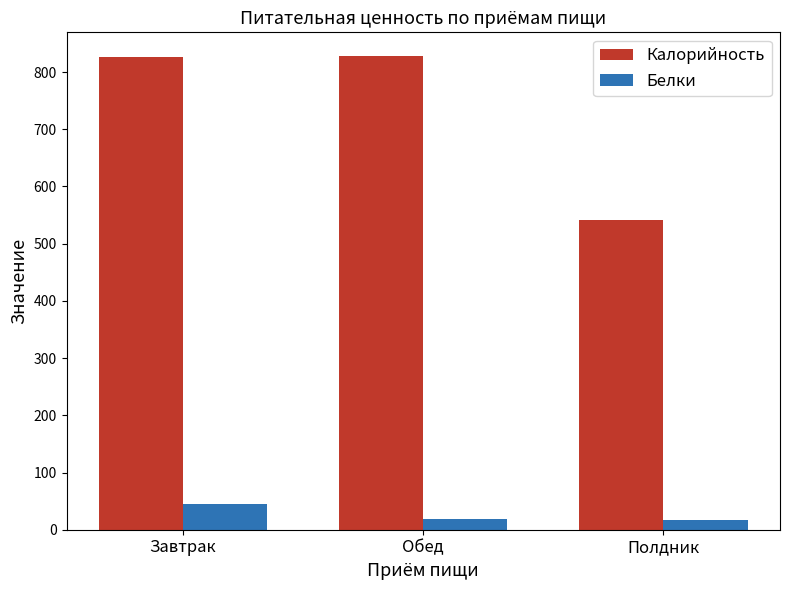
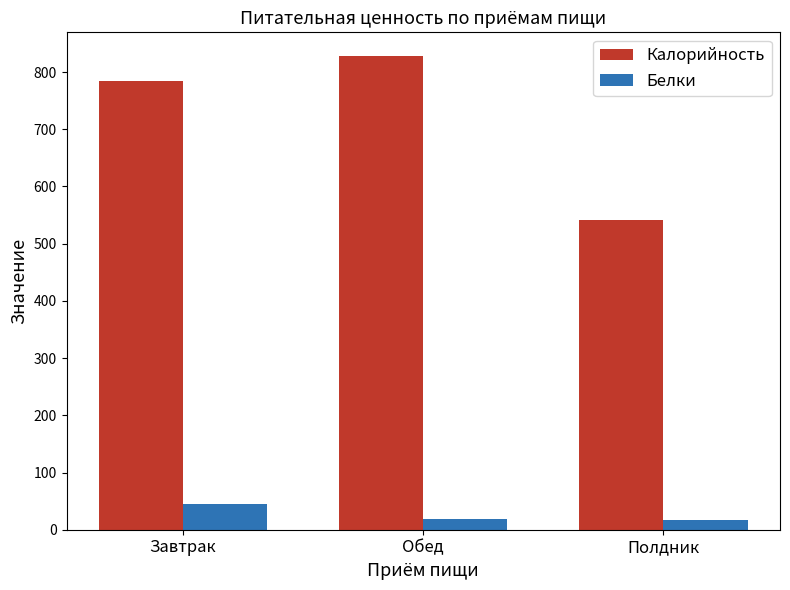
Калорийность, Завтрак: 830 -> 780
